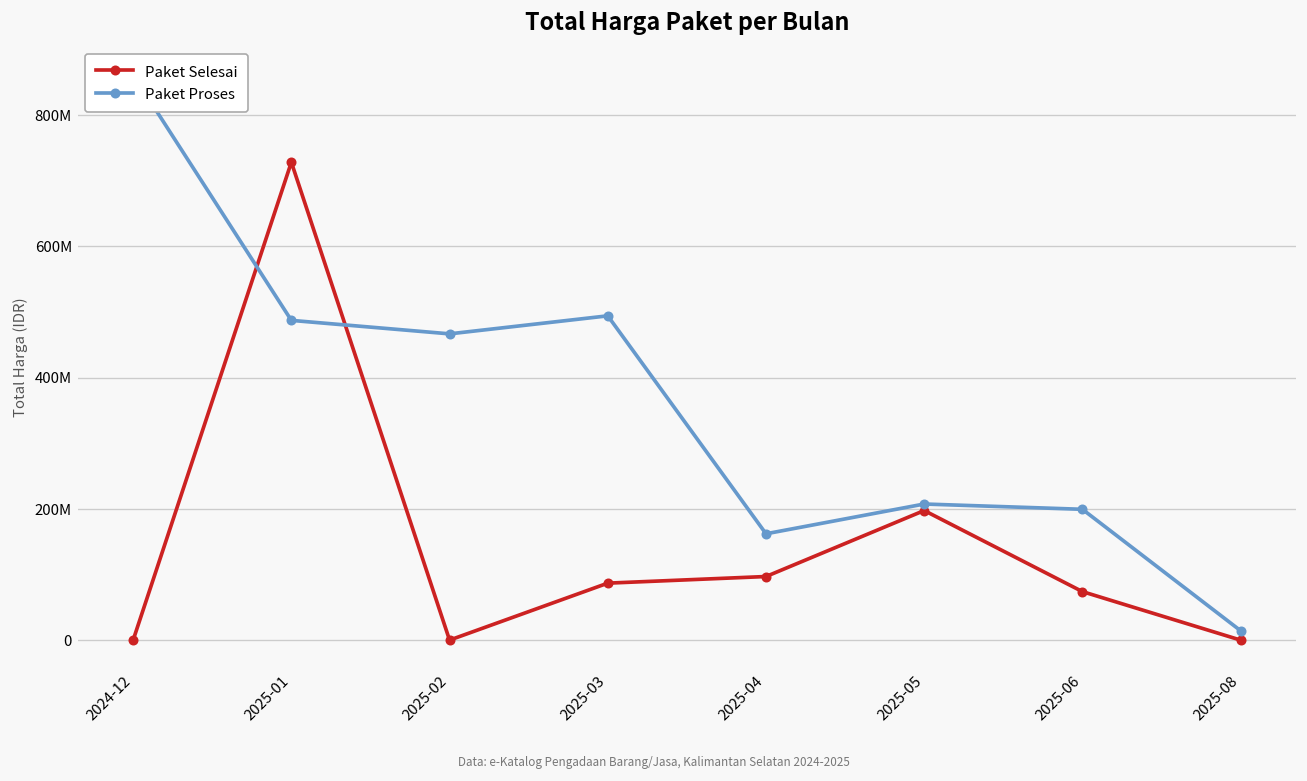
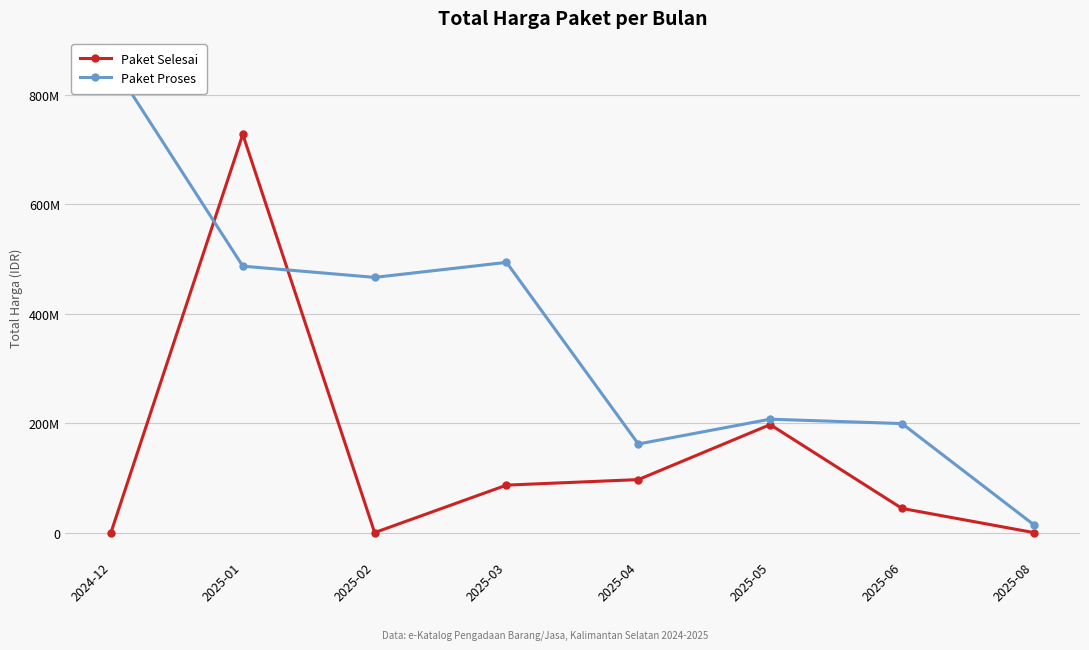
Paket Selesai, 2025-06: 70000000 -> 40000000
